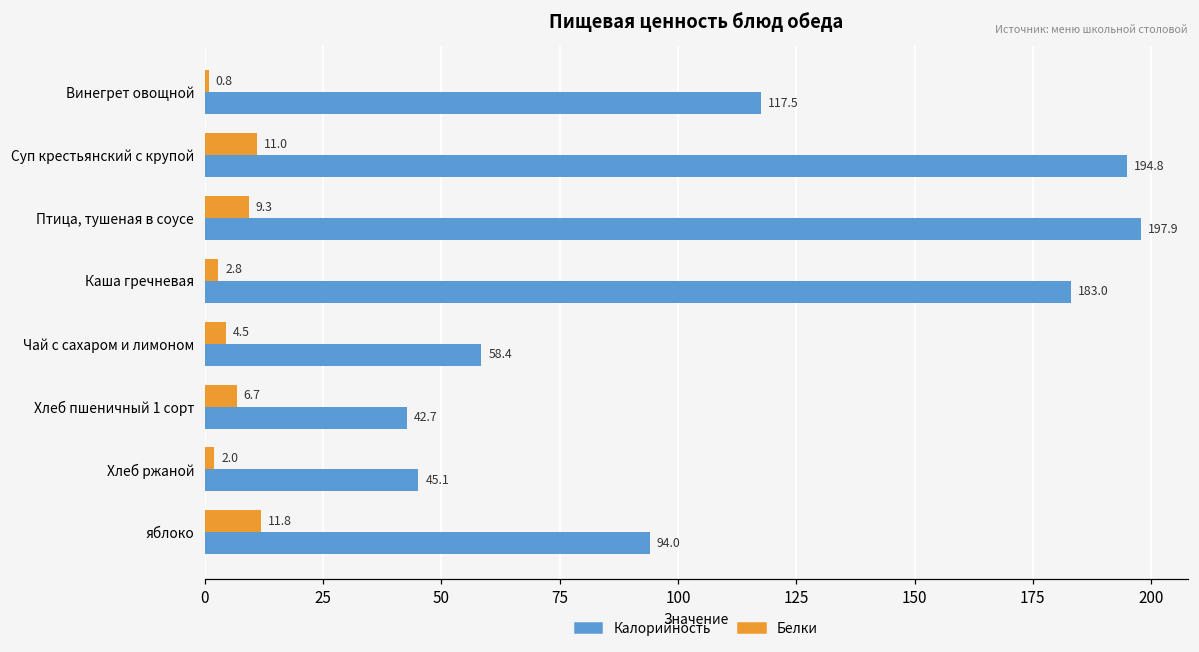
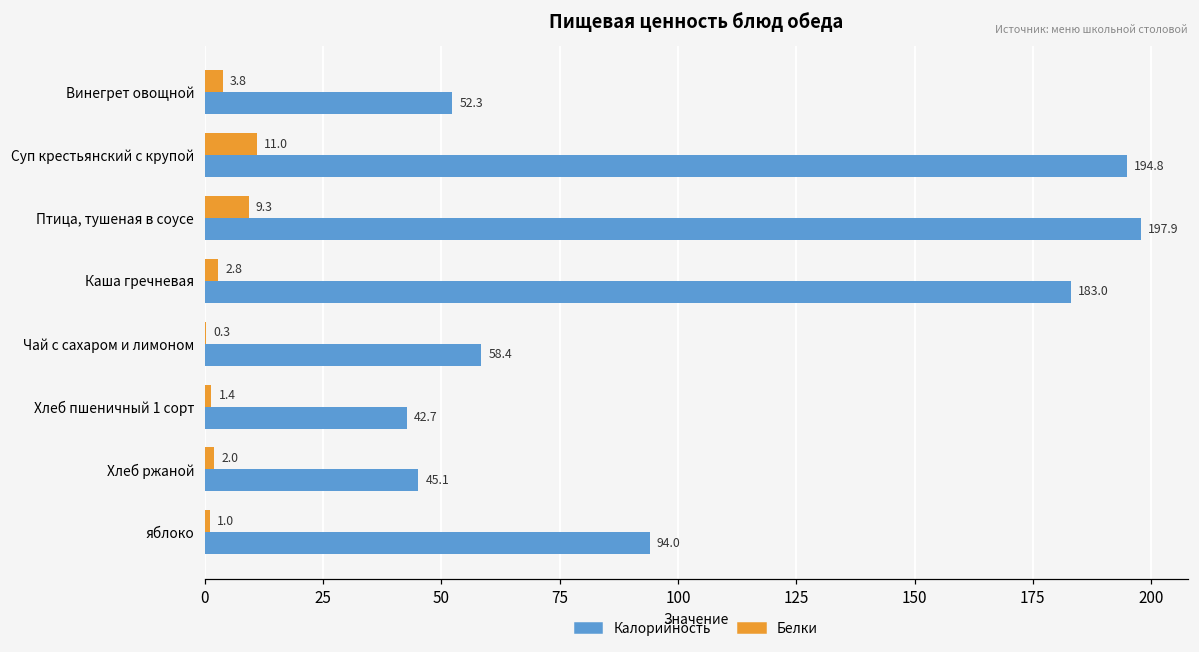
Белки, Винегрет овощной: 0.8 -> 3.8
Калорийность, Винегрет овощной: 117.5 -> 52.3
Белки, Чай с сахаром и лимоном: 4.5 -> 0.3
Белки, Хлеб пшеничный 1 сорт: 6.7 -> 1.4
Белки, яблоко: 11.8 -> 1.0
